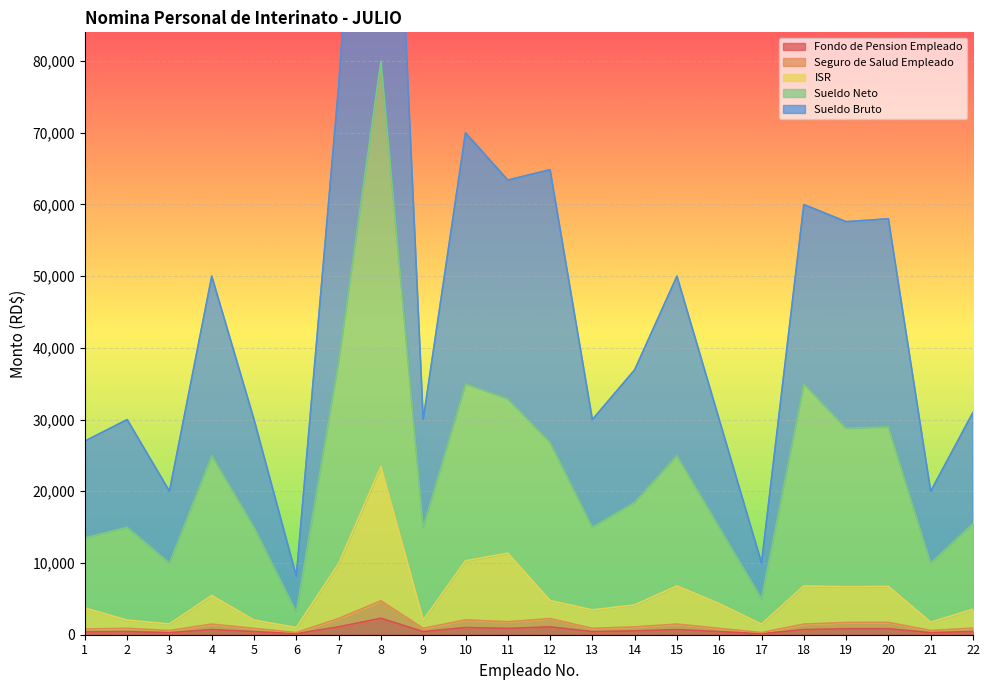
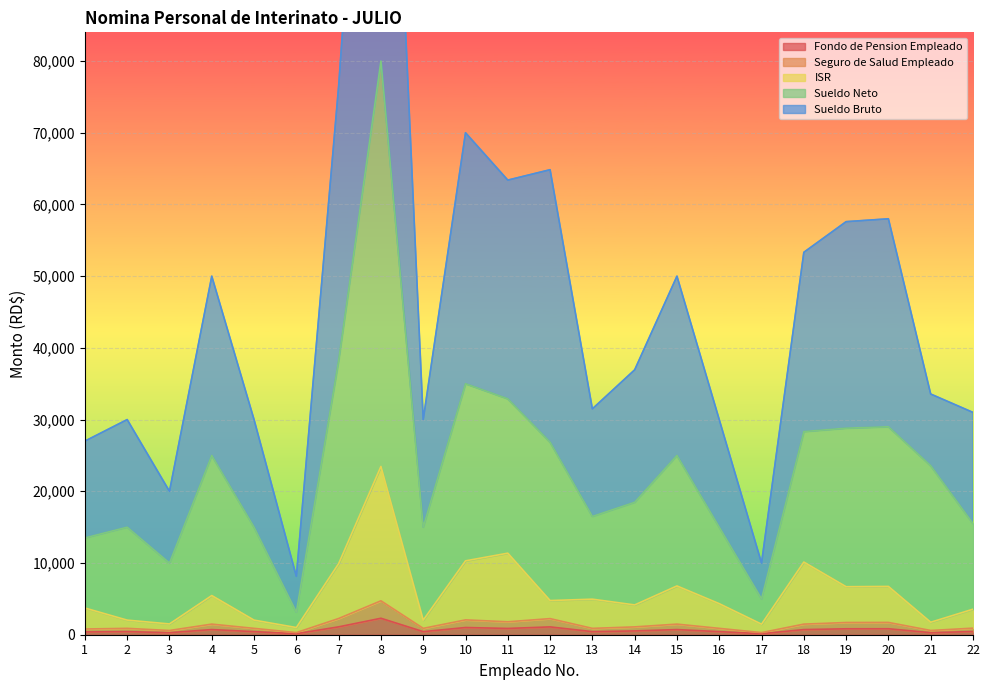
ISR, 13: 3,000 -> 4,000
ISR, 18: 5,000 -> 9,000
Sueldo Neto, 18: 28,000 -> 18,000
Sueldo Neto, 21: 8,000 -> 22,000
